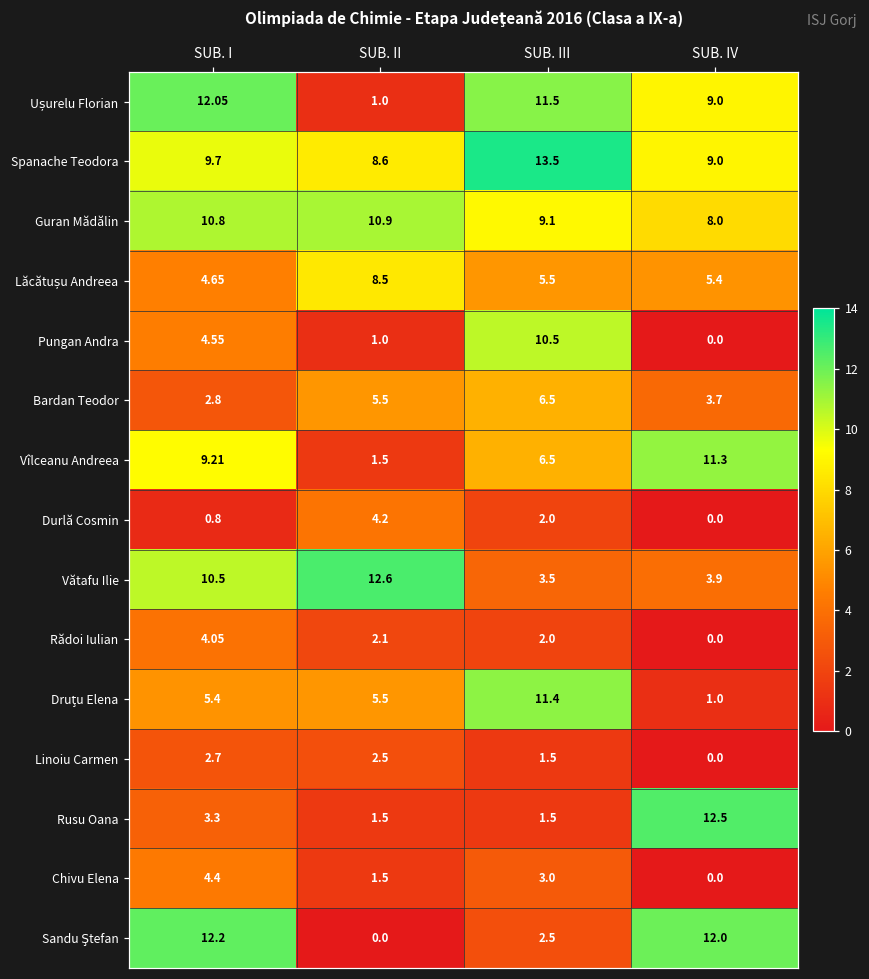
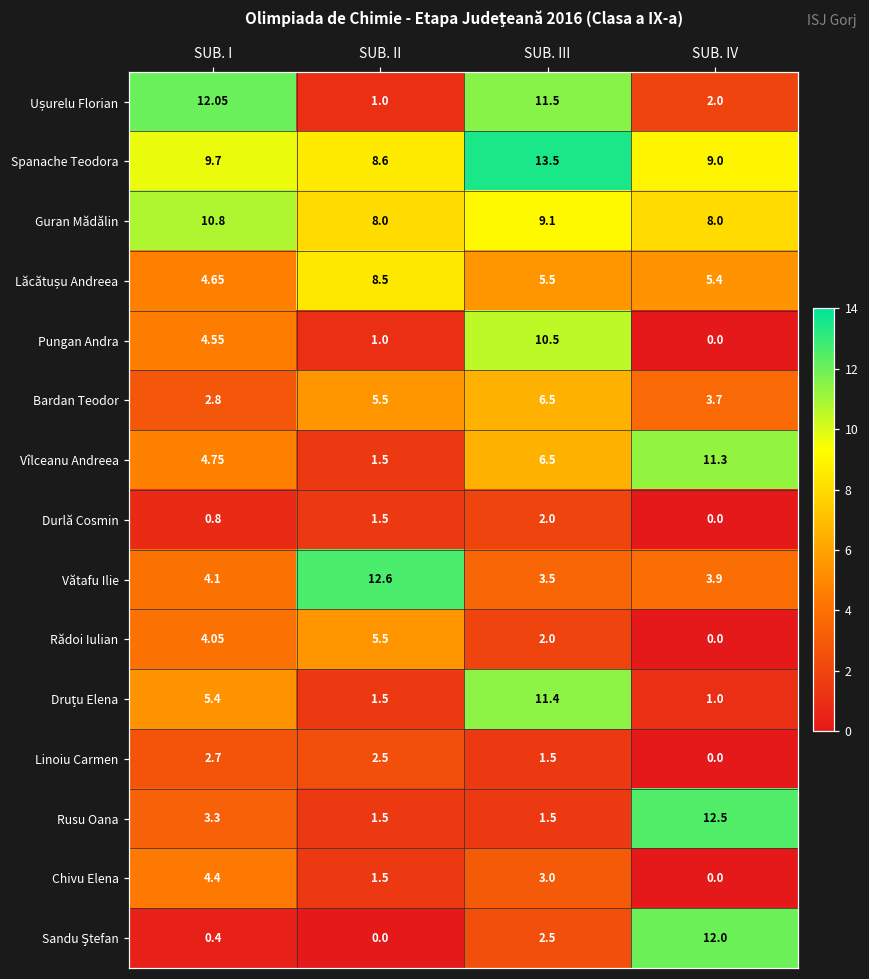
Ușurelu Florian, SUB. IV: 9.0 -> 2.0
Guran Mădălin, SUB. II: 10.9 -> 8.0
Vîlceanu Andreea, SUB. I: 9.21 -> 4.75
Durlă Cosmin, SUB. II: 4.2 -> 1.5
Vătafu Ilie, SUB. I: 10.5 -> 4.1
Rădoi Iulian, SUB. II: 2.1 -> 5.5
Druţu Elena, SUB. II: 5.5 -> 1.5
Sandu Ştefan, SUB. I: 12.2 -> 0.4
